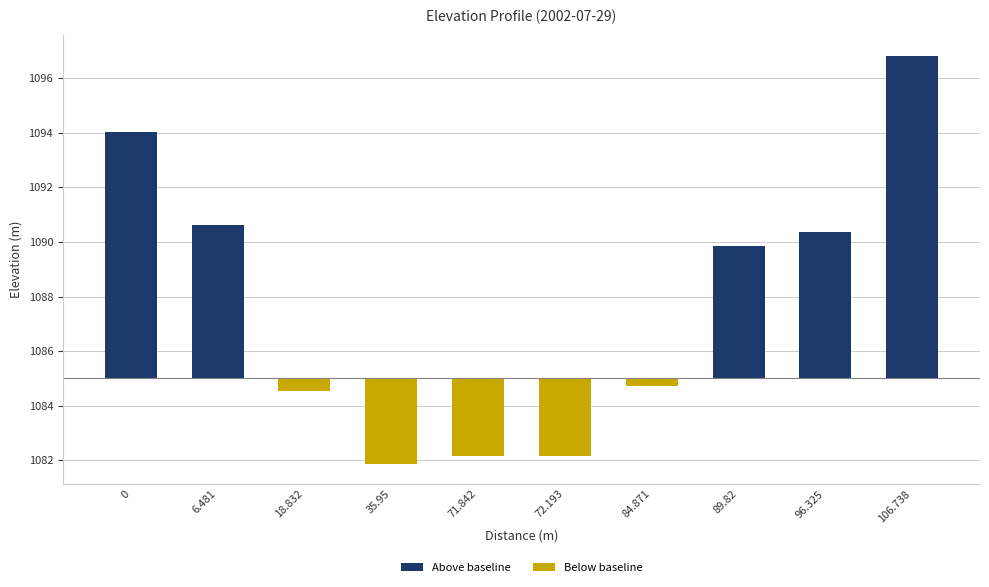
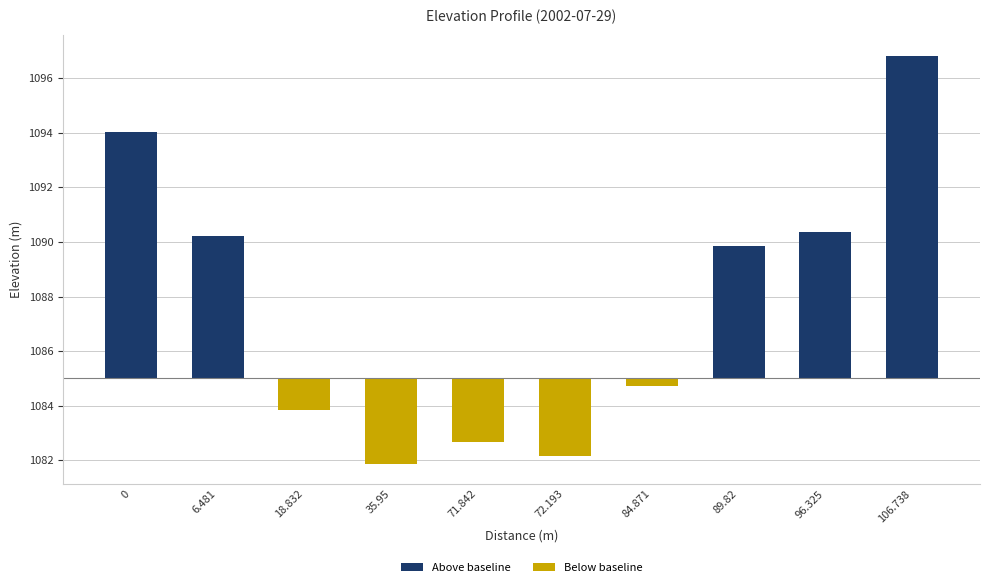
6.481: 1090.6 -> 1090.2
18.832: 1084.5 -> 1083.8
71.842: 1082.2 -> 1082.7
